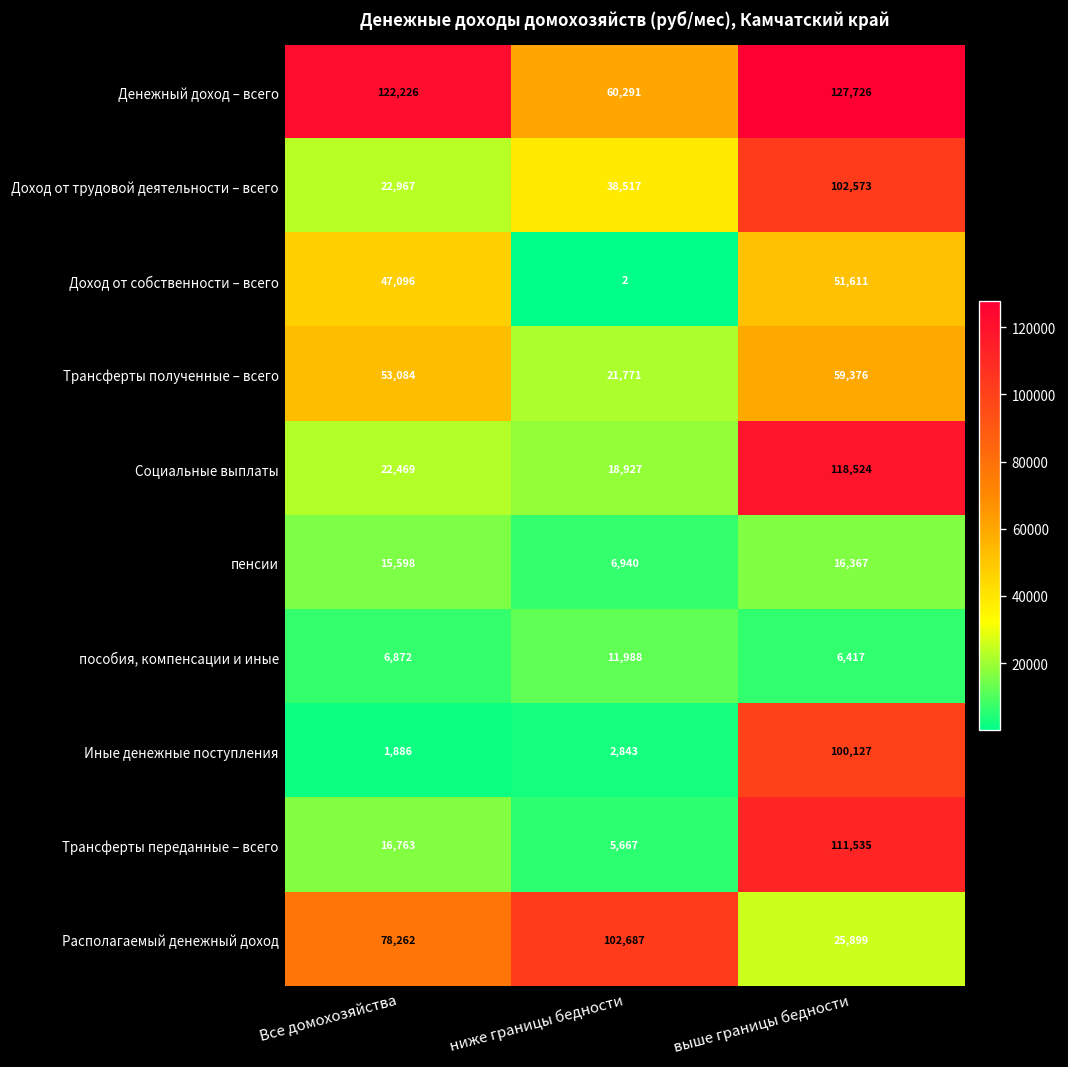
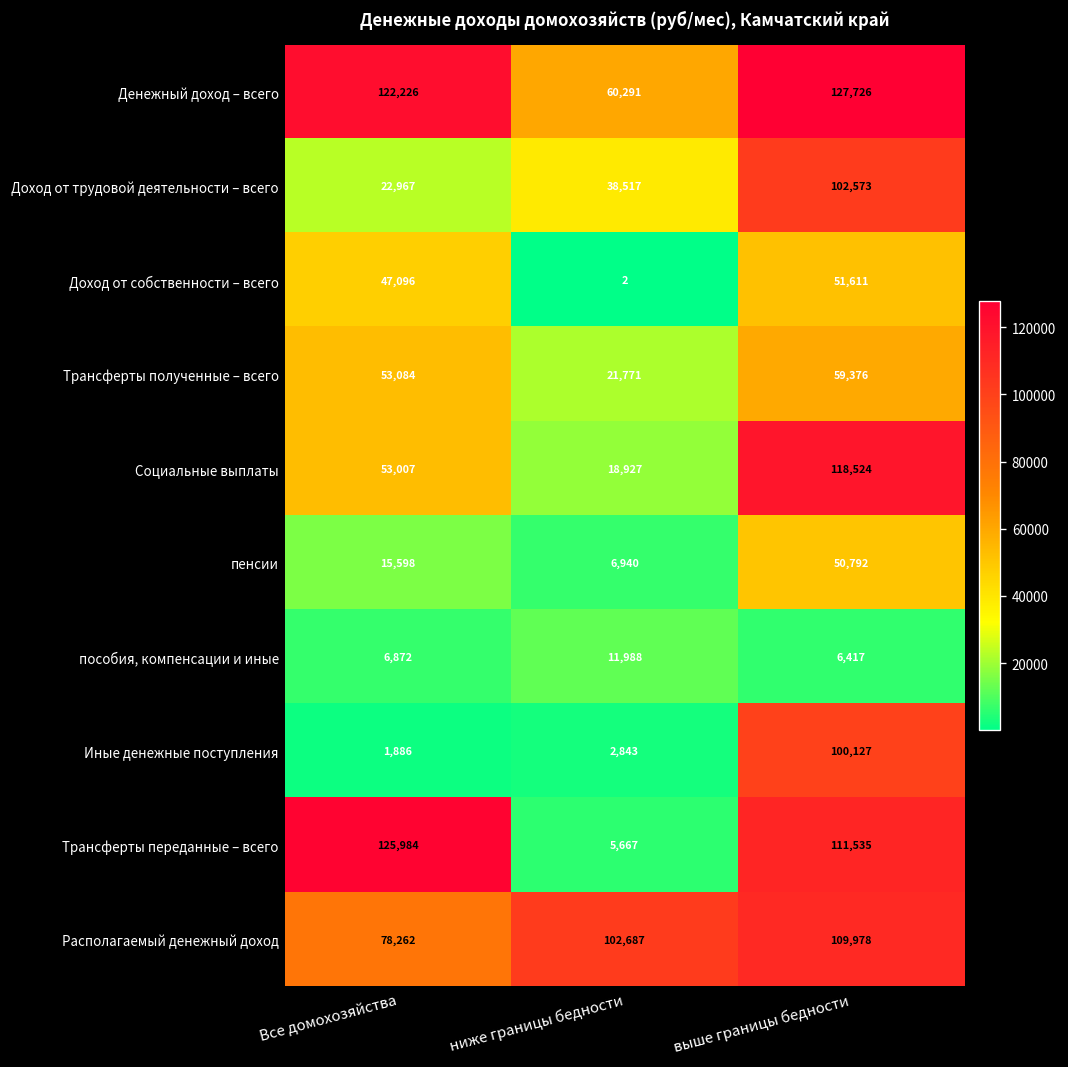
Социальные выплаты, Все домохозяйства: 22,469 -> 53,007
пенсии, выше границы бедности: 16,367 -> 50,792
Трансферты переданные – всего, Все домохозяйства: 16,763 -> 125,984
Располагаемый денежный доход, выше границы бедности: 25,899 -> 109,978
